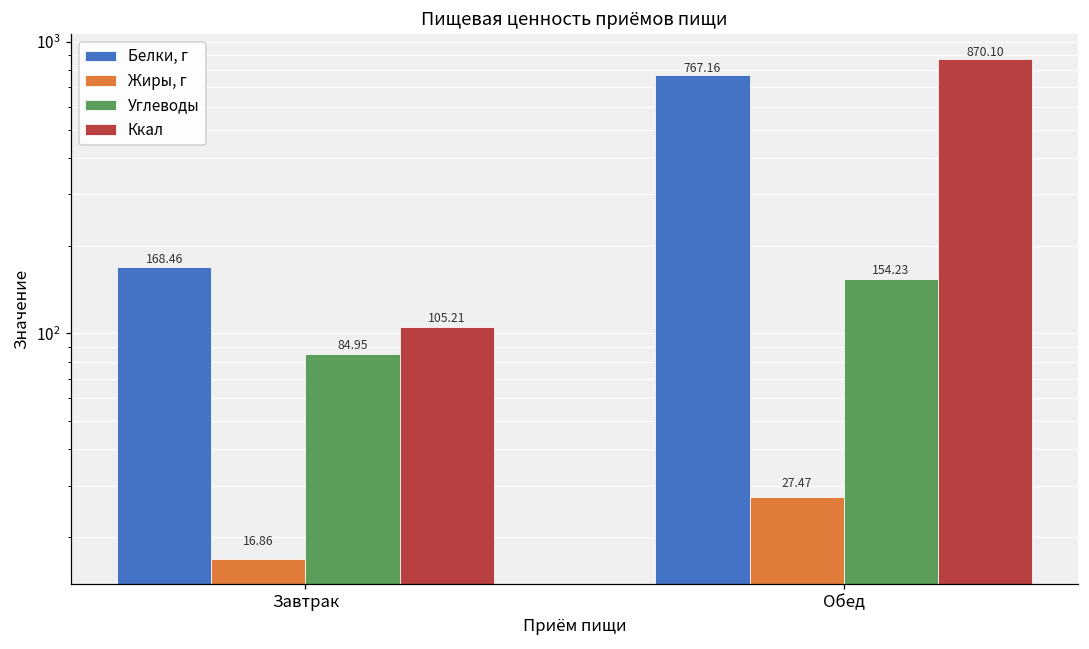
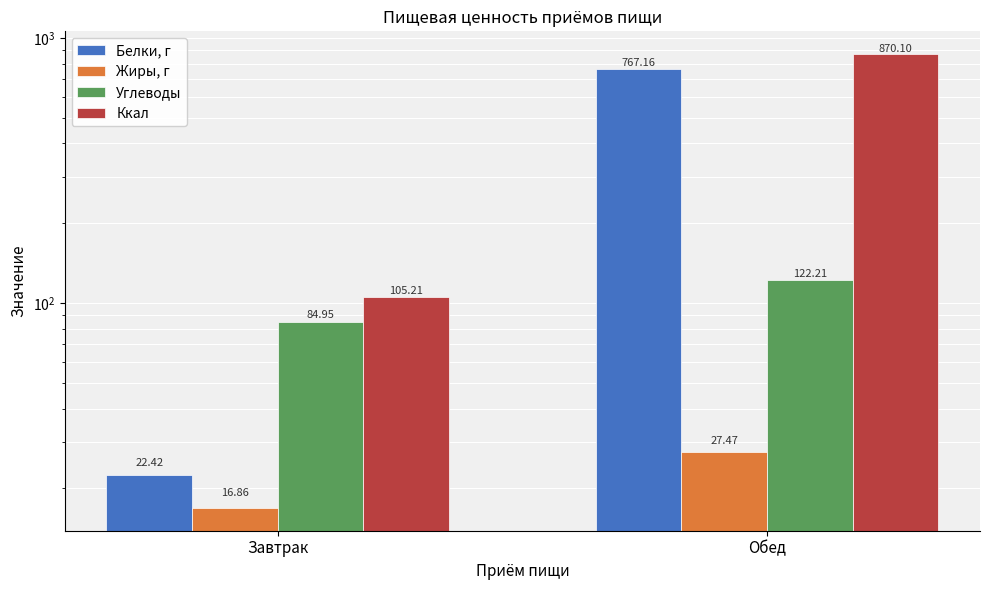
Белки, г, Завтрак: 168.46 -> 22.42
Углеводы, Обед: 154.23 -> 122.21
